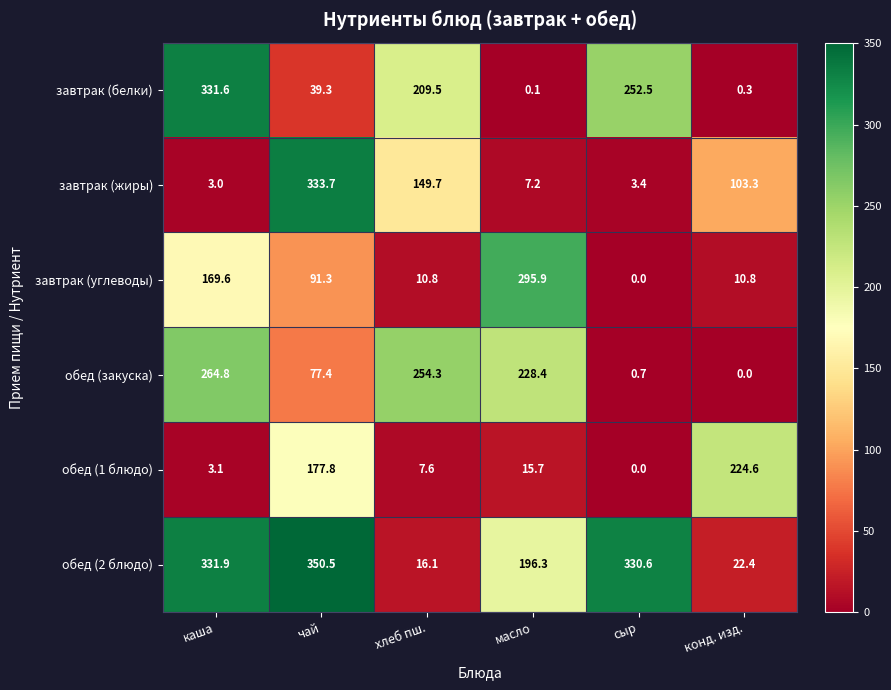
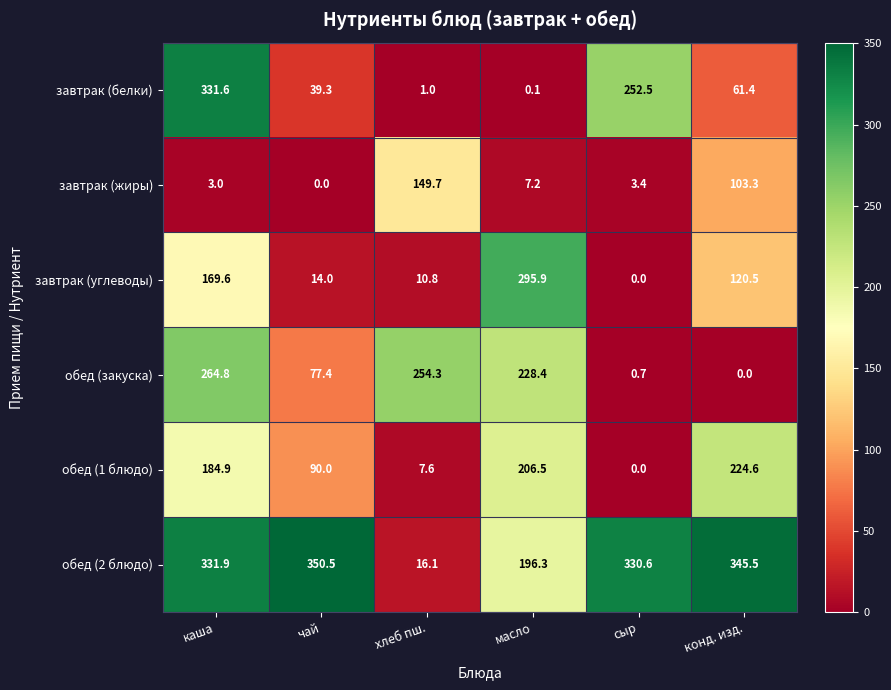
завтрак (белки), хлеб пш.: 209.5 -> 1.0
завтрак (белки), конд. изд.: 0.3 -> 61.4
завтрак (жиры), чай: 333.7 -> 0.0
завтрак (углеводы), чай: 91.3 -> 14.0
завтрак (углеводы), конд. изд.: 10.8 -> 120.5
обед (1 блюдо), каша: 3.1 -> 184.9
обед (1 блюдо), чай: 177.8 -> 90.0
обед (1 блюдо), масло: 15.7 -> 206.5
обед (2 блюдо), конд. изд.: 22.4 -> 345.5
